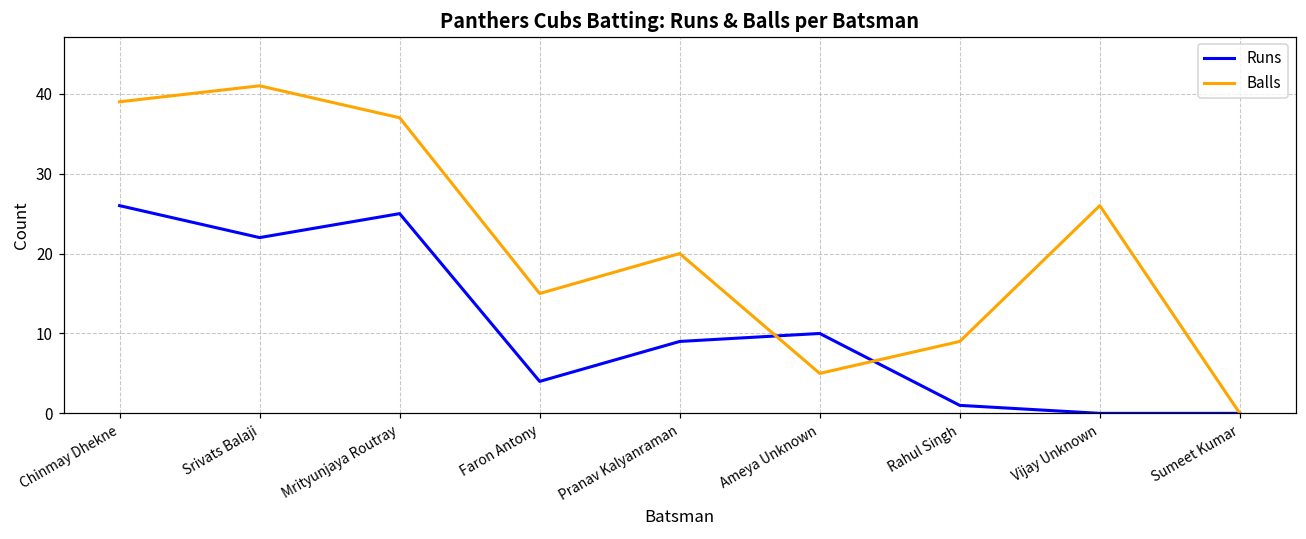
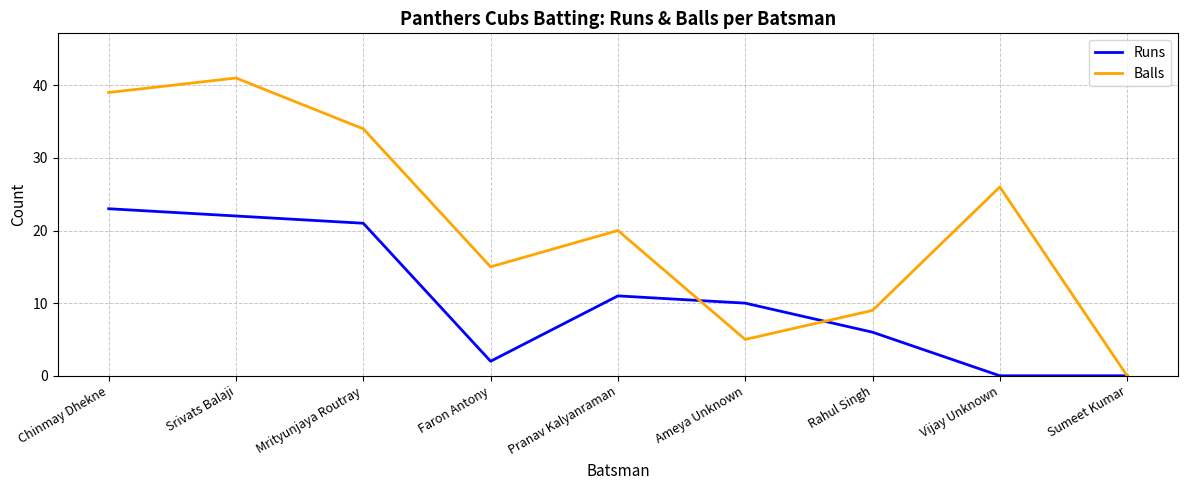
Runs, Chinmay Dhekne: 26 -> 23
Runs, Mrityunjaya Routray: 25 -> 21
Balls, Mrityunjaya Routray: 37 -> 34
Runs, Faron Antony: 4 -> 2
Runs, Pranav Kalyanraman: 9 -> 11
Runs, Rahul Singh: 1 -> 6
